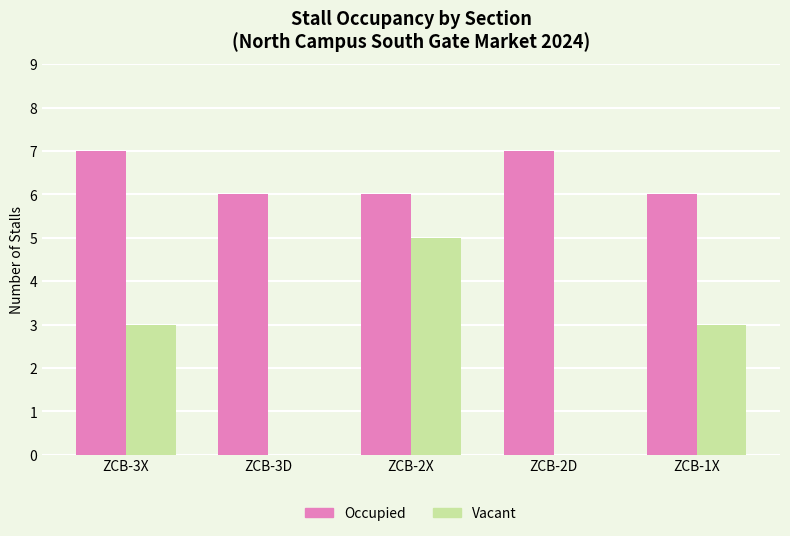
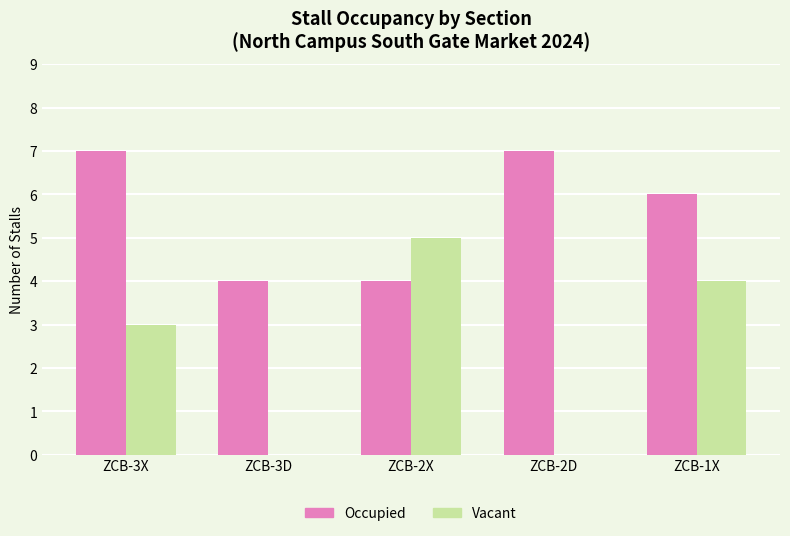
Occupied, ZCB-3D: 6 -> 4
Occupied, ZCB-2X: 6 -> 4
Vacant, ZCB-1X: 3 -> 4
